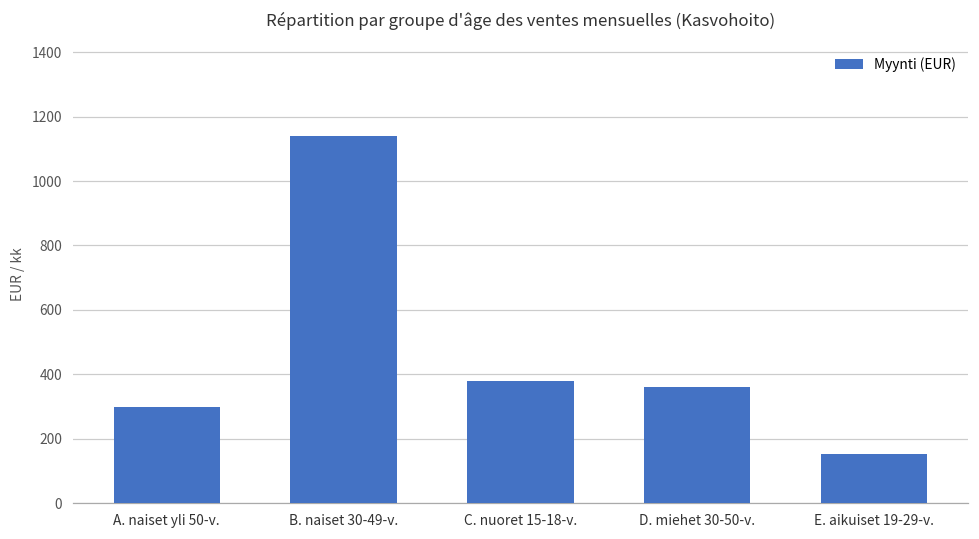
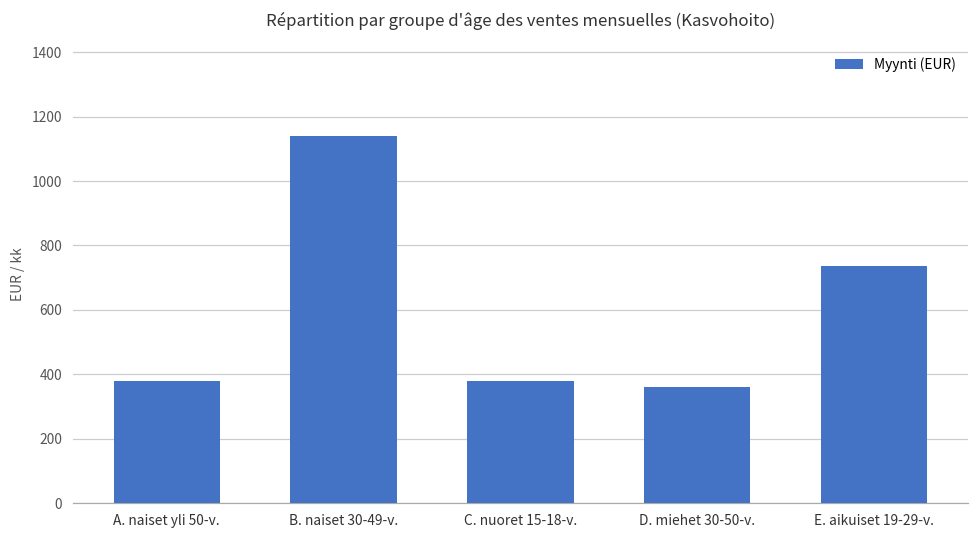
A. naiset yli 50-v.: 300 -> 380
E. aikuiset 19-29-v.: 150 -> 740
